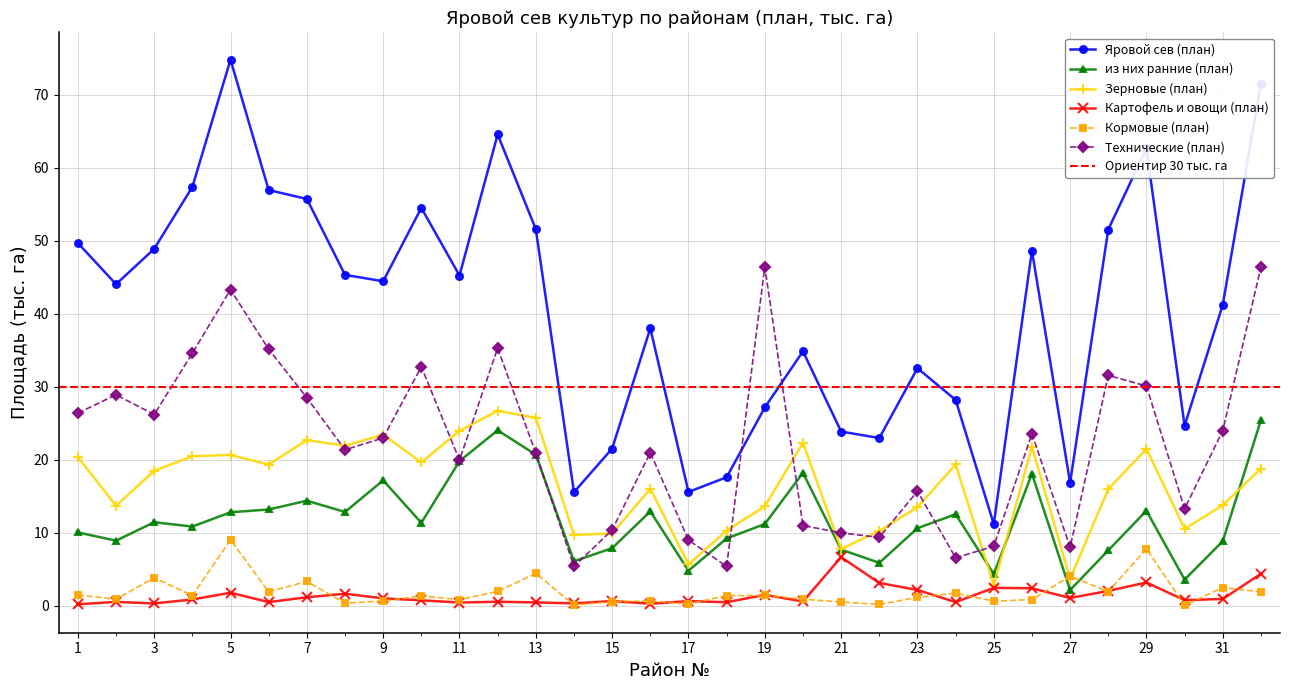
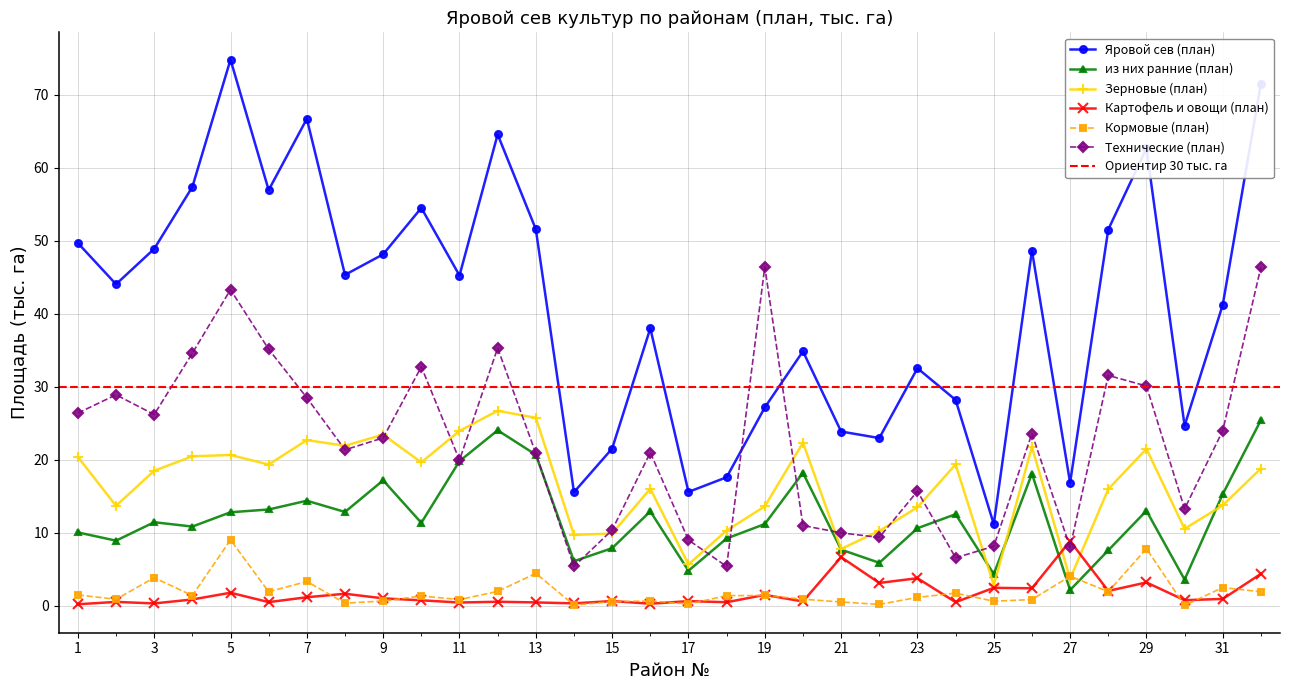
Яровой сев (план), 7: 56 -> 67
Яровой сев (план), 9: 44 -> 48
Картофель и овощи (план), 23: 2 -> 4
Картофель и овощи (план), 27: 1 -> 9
из них ранние (план), 31: 9 -> 15
